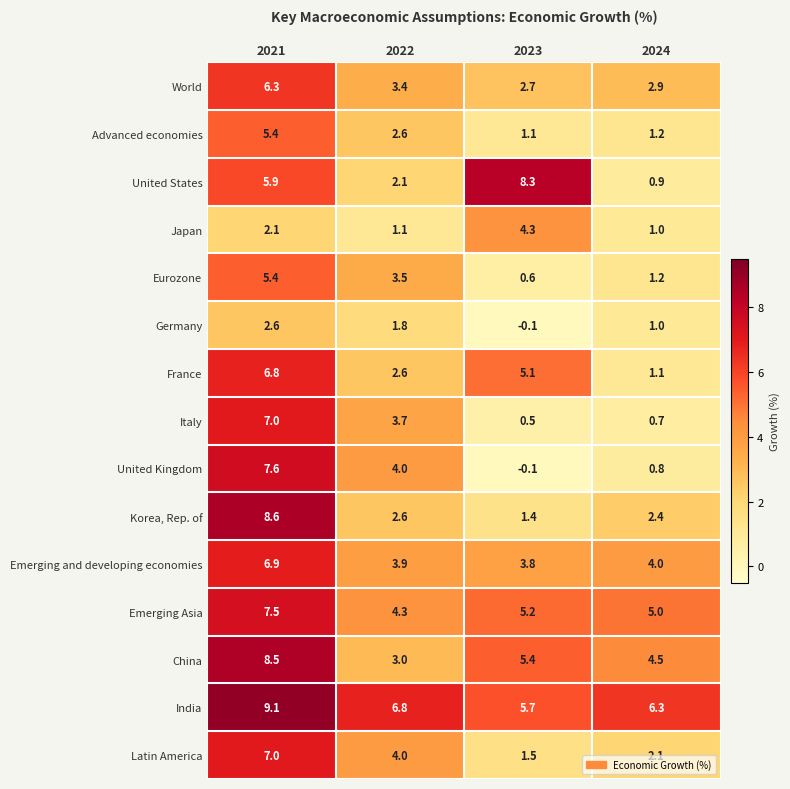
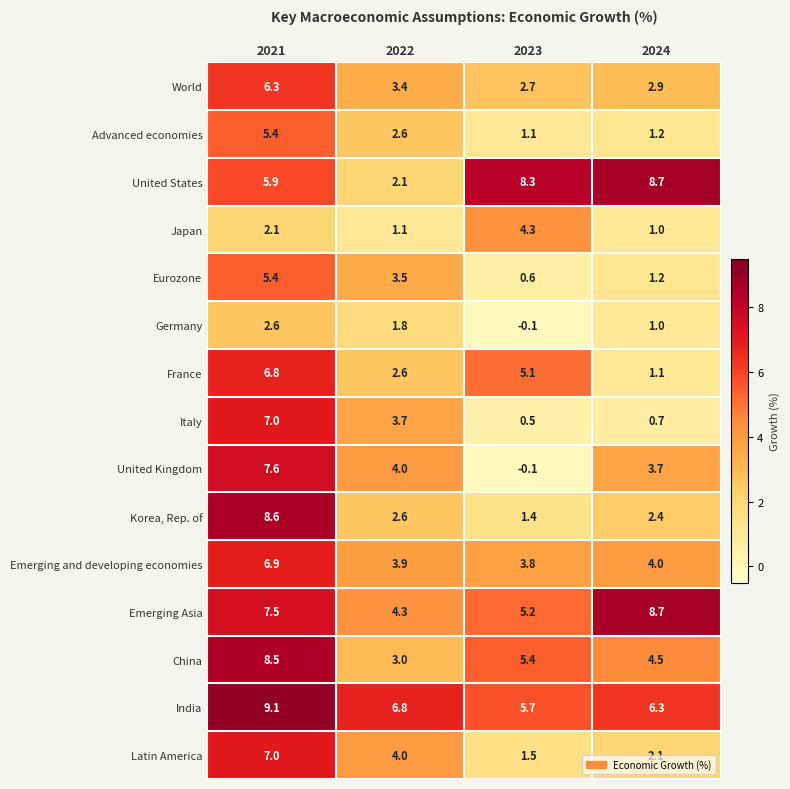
United States, 2024: 0.9 -> 8.7
United Kingdom, 2024: 0.8 -> 3.7
Emerging Asia, 2024: 5.0 -> 8.7
